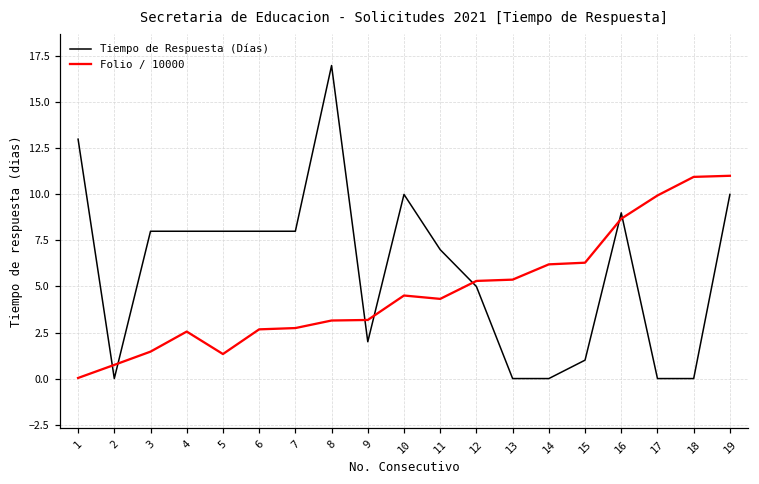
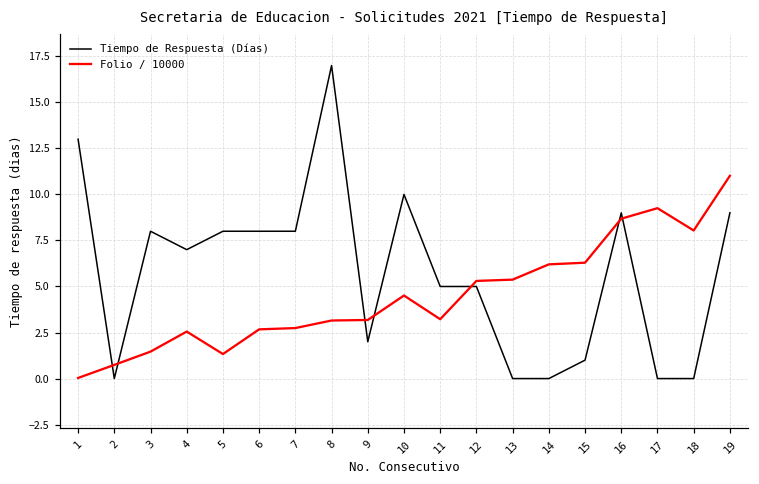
Tiempo de Respuesta (Días), 4: 8 -> 7
Tiempo de Respuesta (Días), 11: 7 -> 5
Folio / 10000, 11: 4.3 -> 3.2
Folio / 10000, 17: 9.9 -> 9.3
Folio / 10000, 18: 11.0 -> 8.0
Tiempo de Respuesta (Días), 19: 10 -> 9
